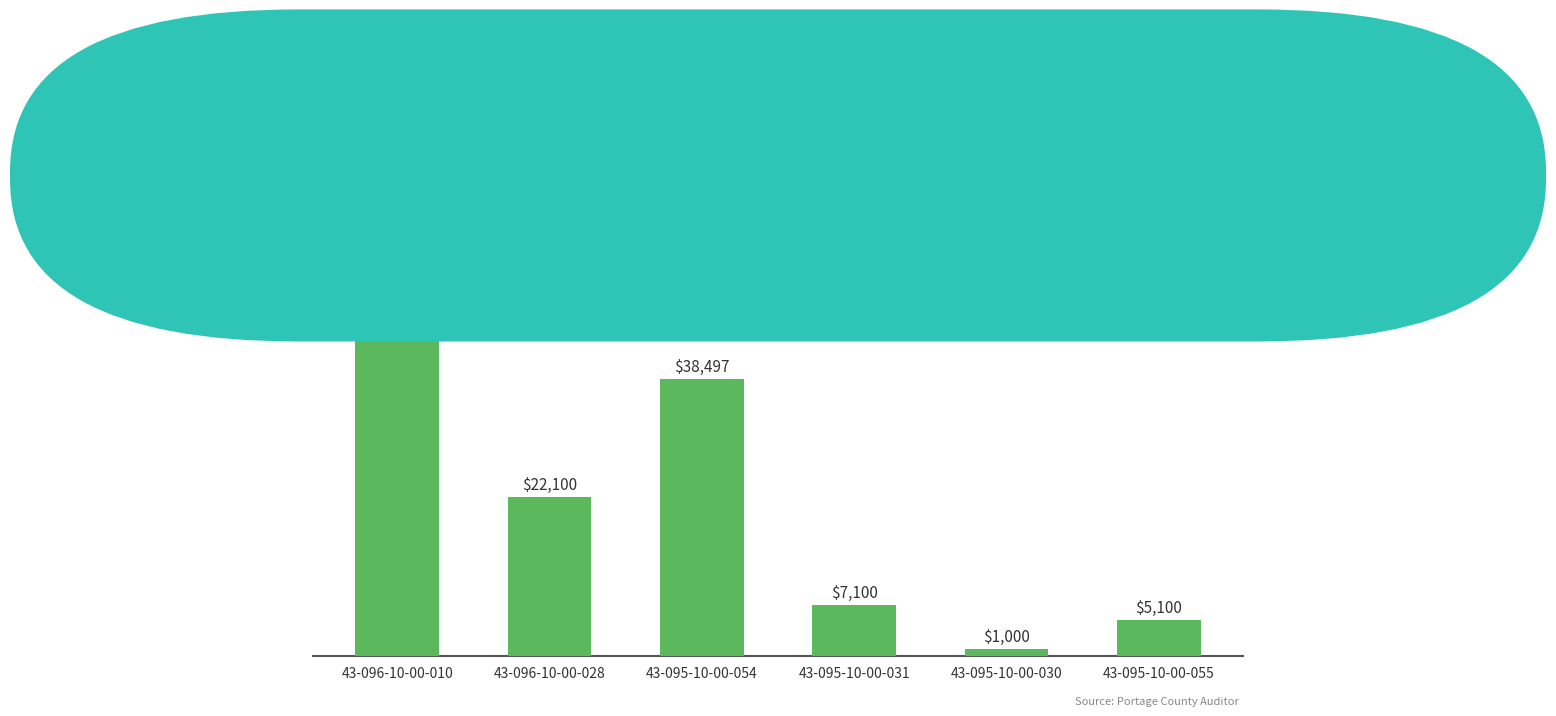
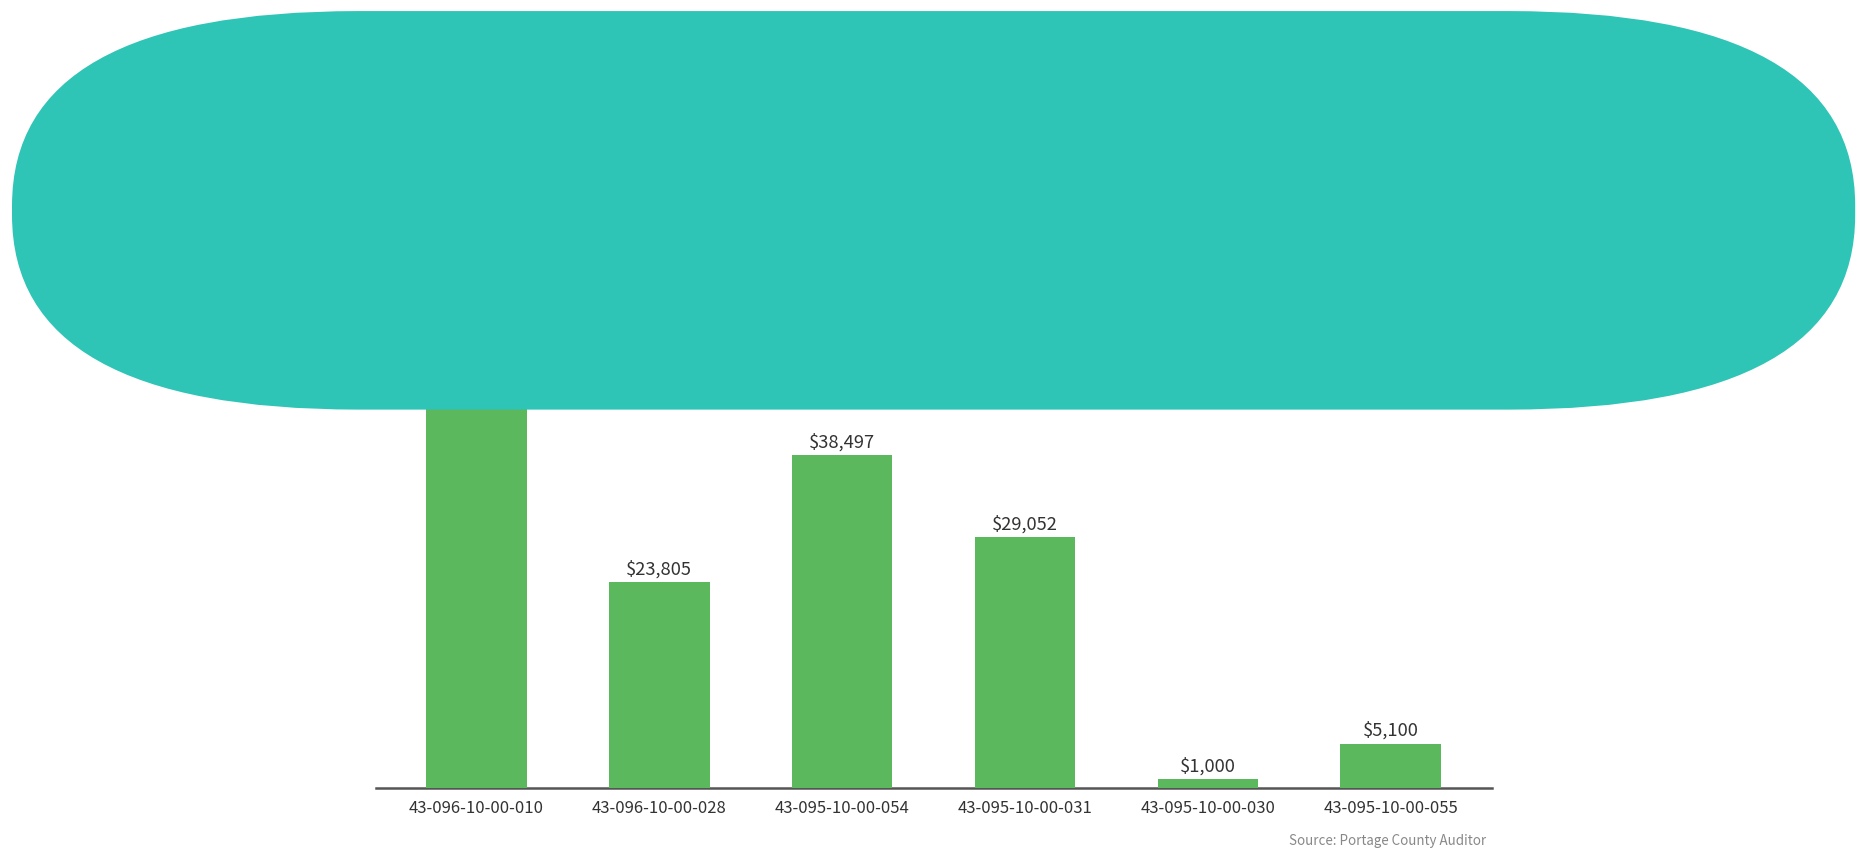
43-096-10-00-028: $22,100 -> $23,805
43-095-10-00-031: $7,100 -> $29,052
